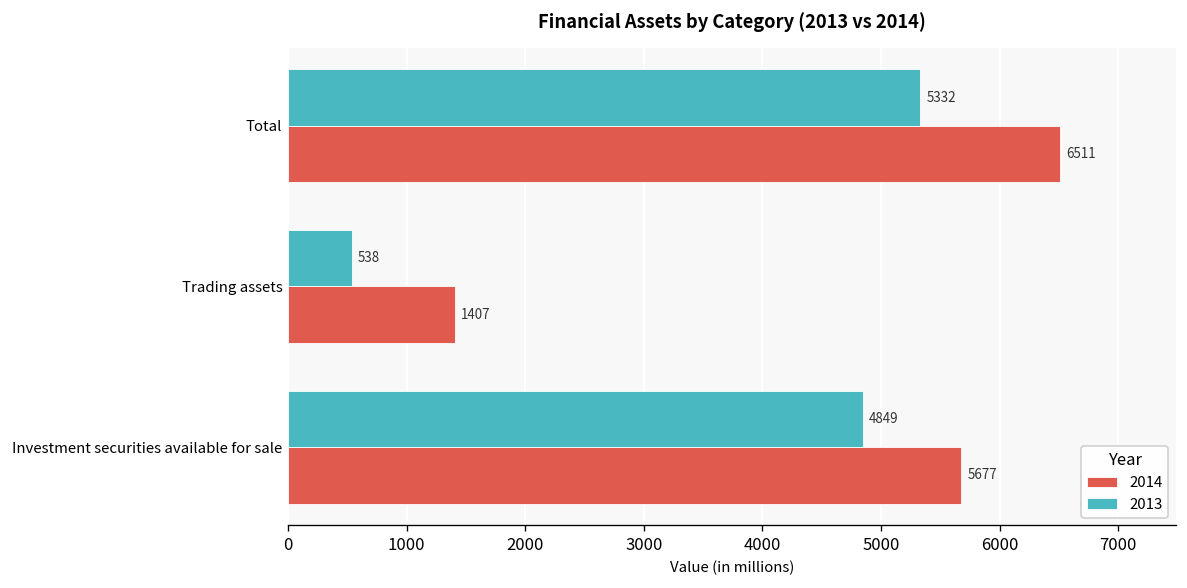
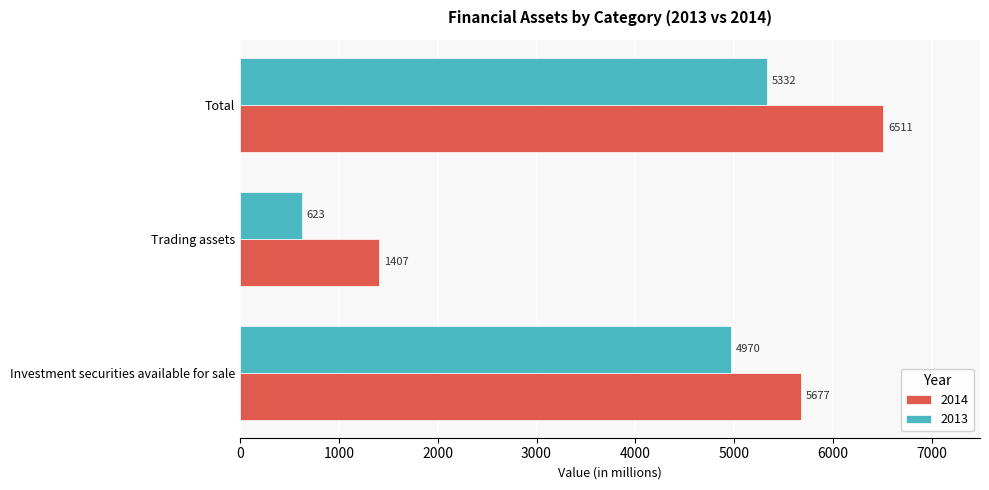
2013, Trading assets: 538 -> 623
2013, Investment securities available for sale: 4849 -> 4970
